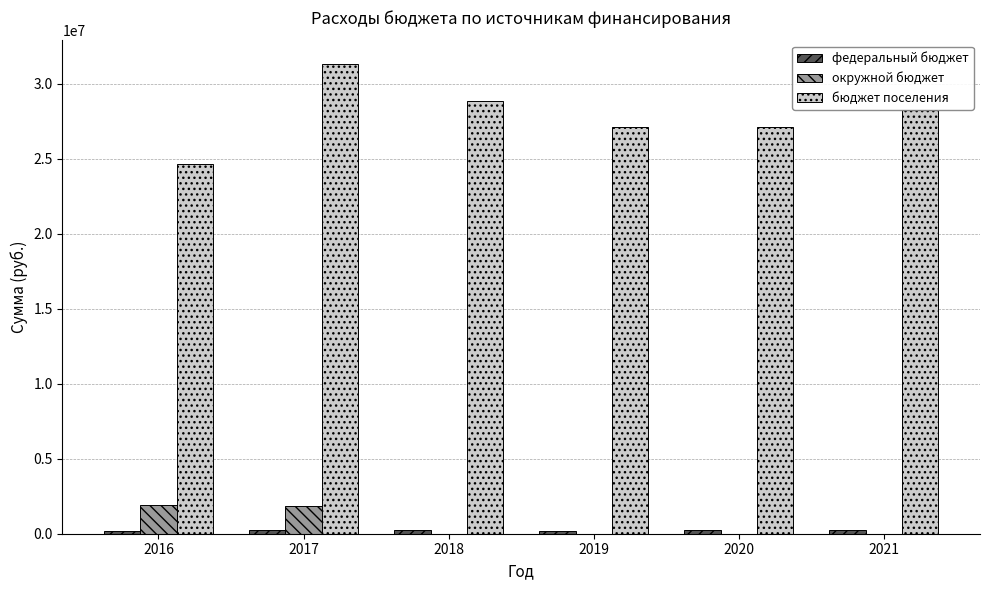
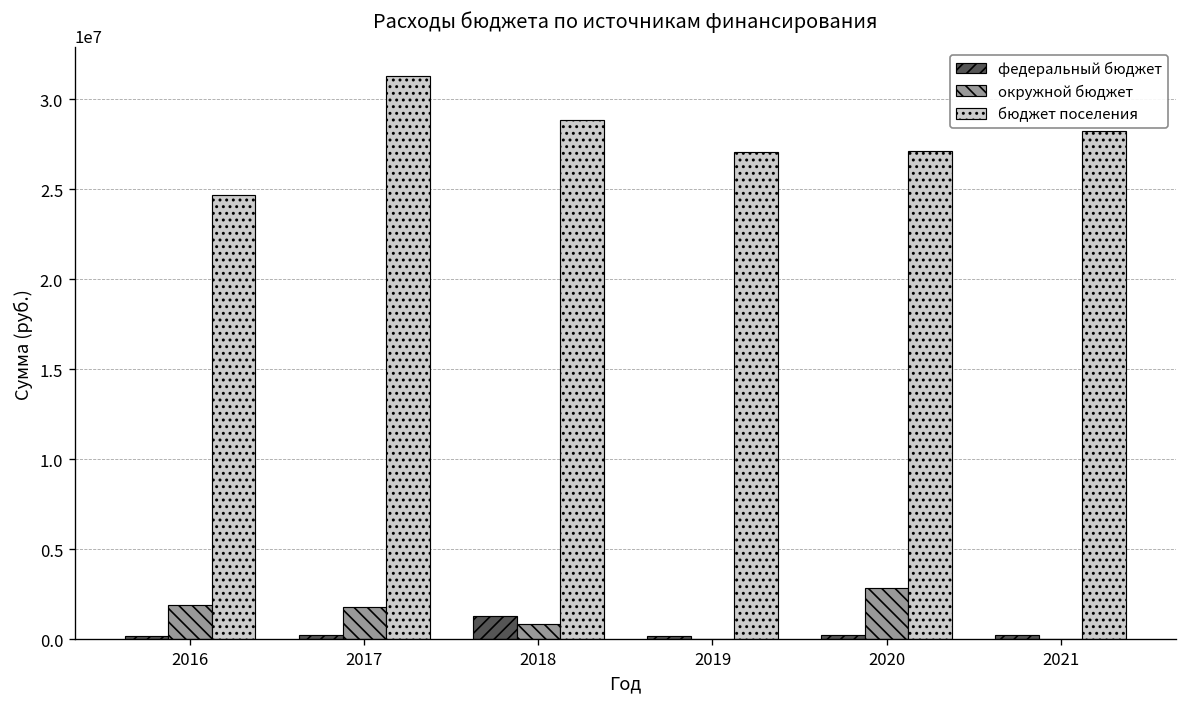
федеральный бюджет, 2018: 200000 -> 1300000
окружной бюджет, 2018: 0 -> 900000
окружной бюджет, 2020: 0 -> 2900000
